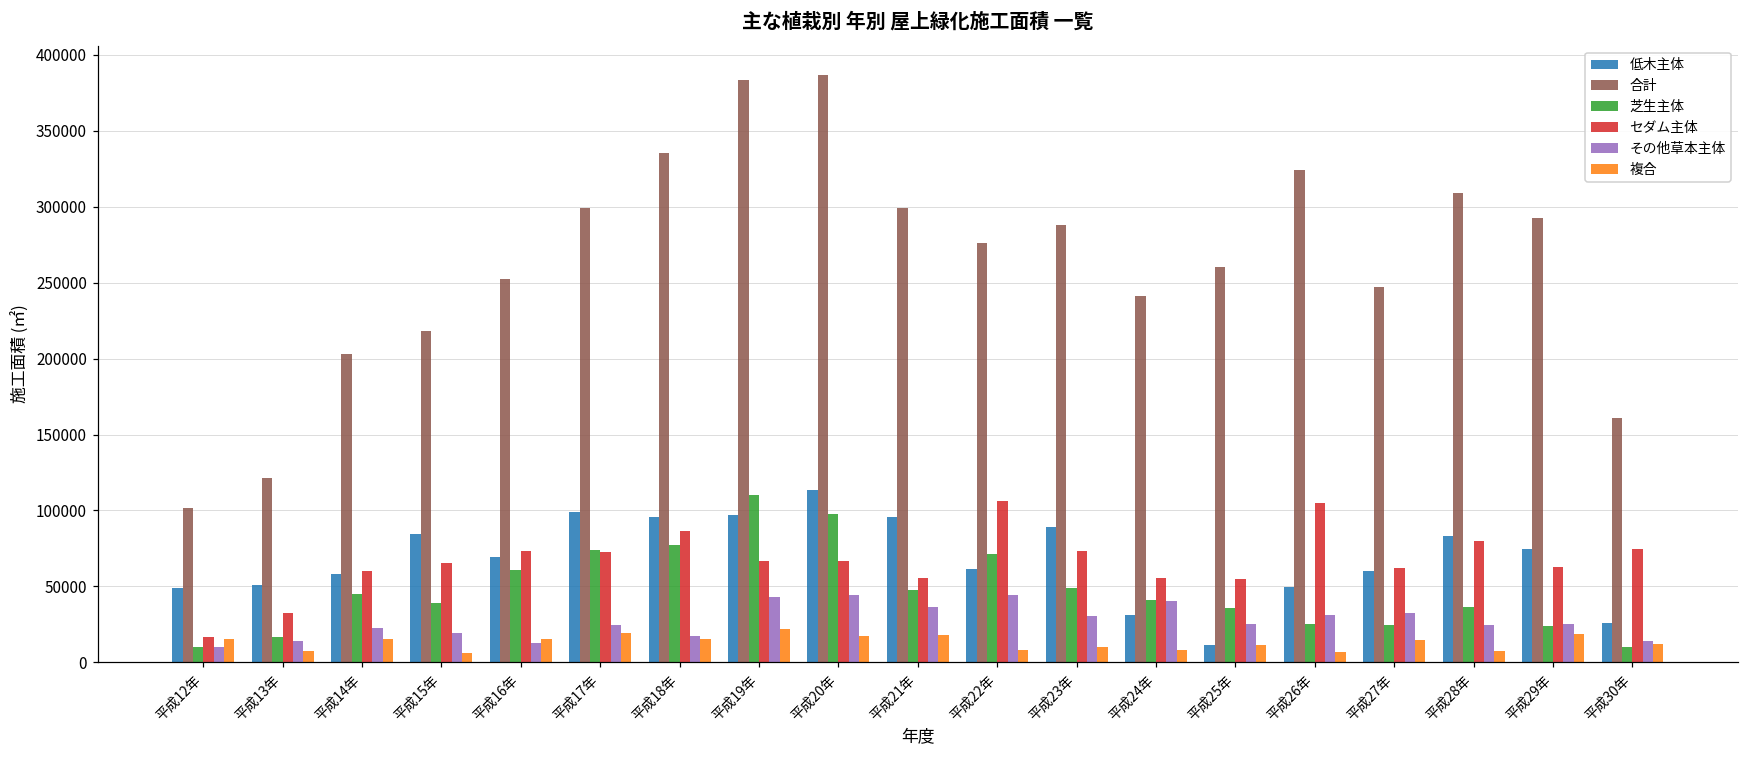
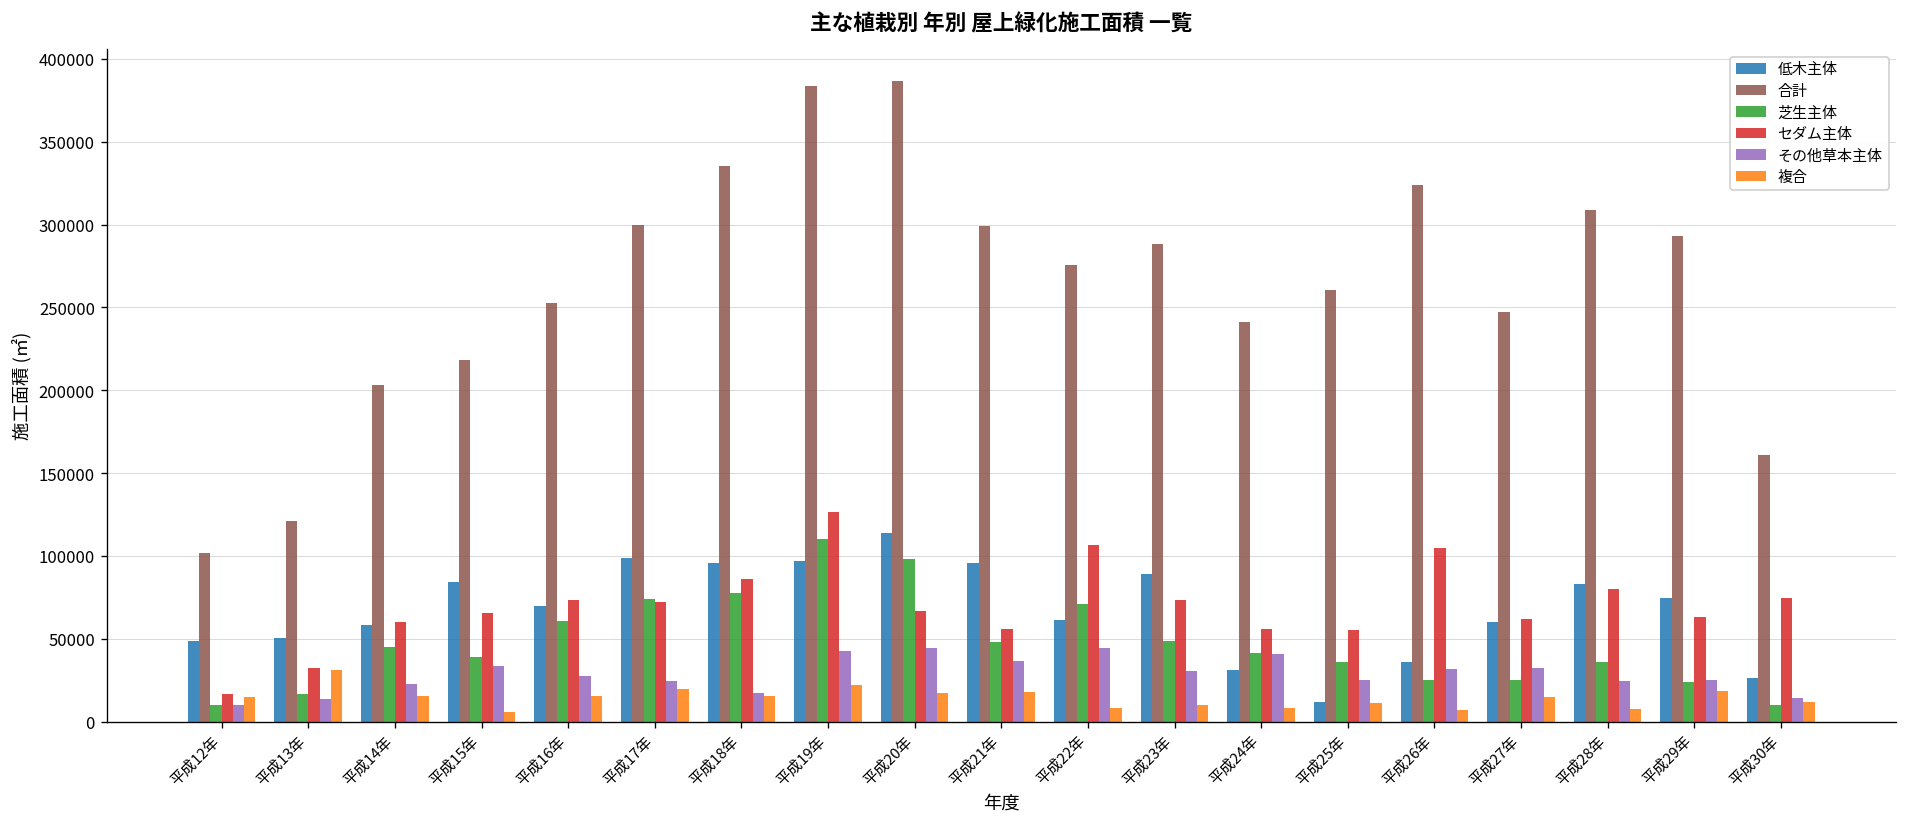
複合, 平成13年: 8000 -> 31000
その他草本主体, 平成15年: 19000 -> 34000
その他草本主体, 平成16年: 13000 -> 28000
セダム主体, 平成19年: 67000 -> 127000
低木主体, 平成26年: 50000 -> 36000
